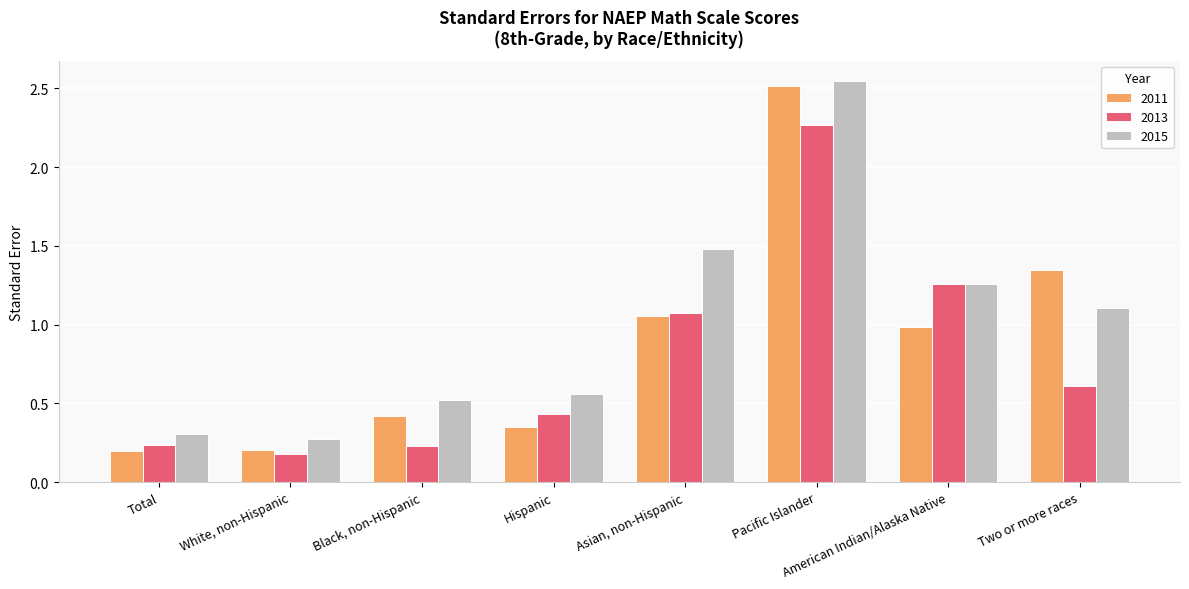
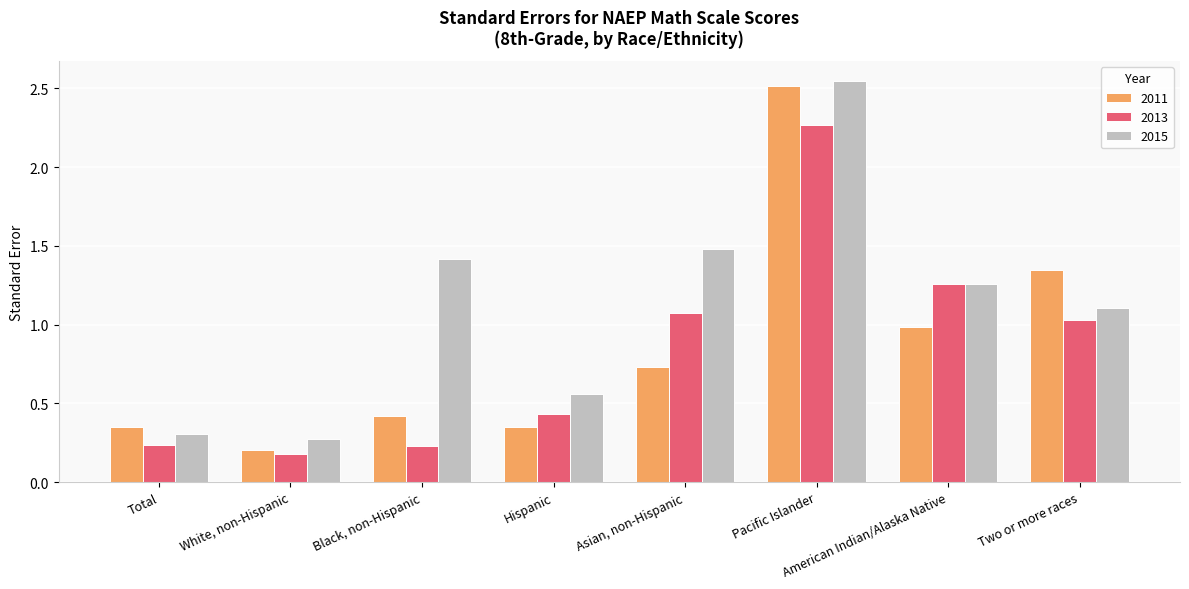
2011, Total: 0.20 -> 0.35
2015, Black, non-Hispanic: 0.52 -> 1.42
2011, Asian, non-Hispanic: 1.05 -> 0.73
2013, Two or more races: 0.61 -> 1.03
